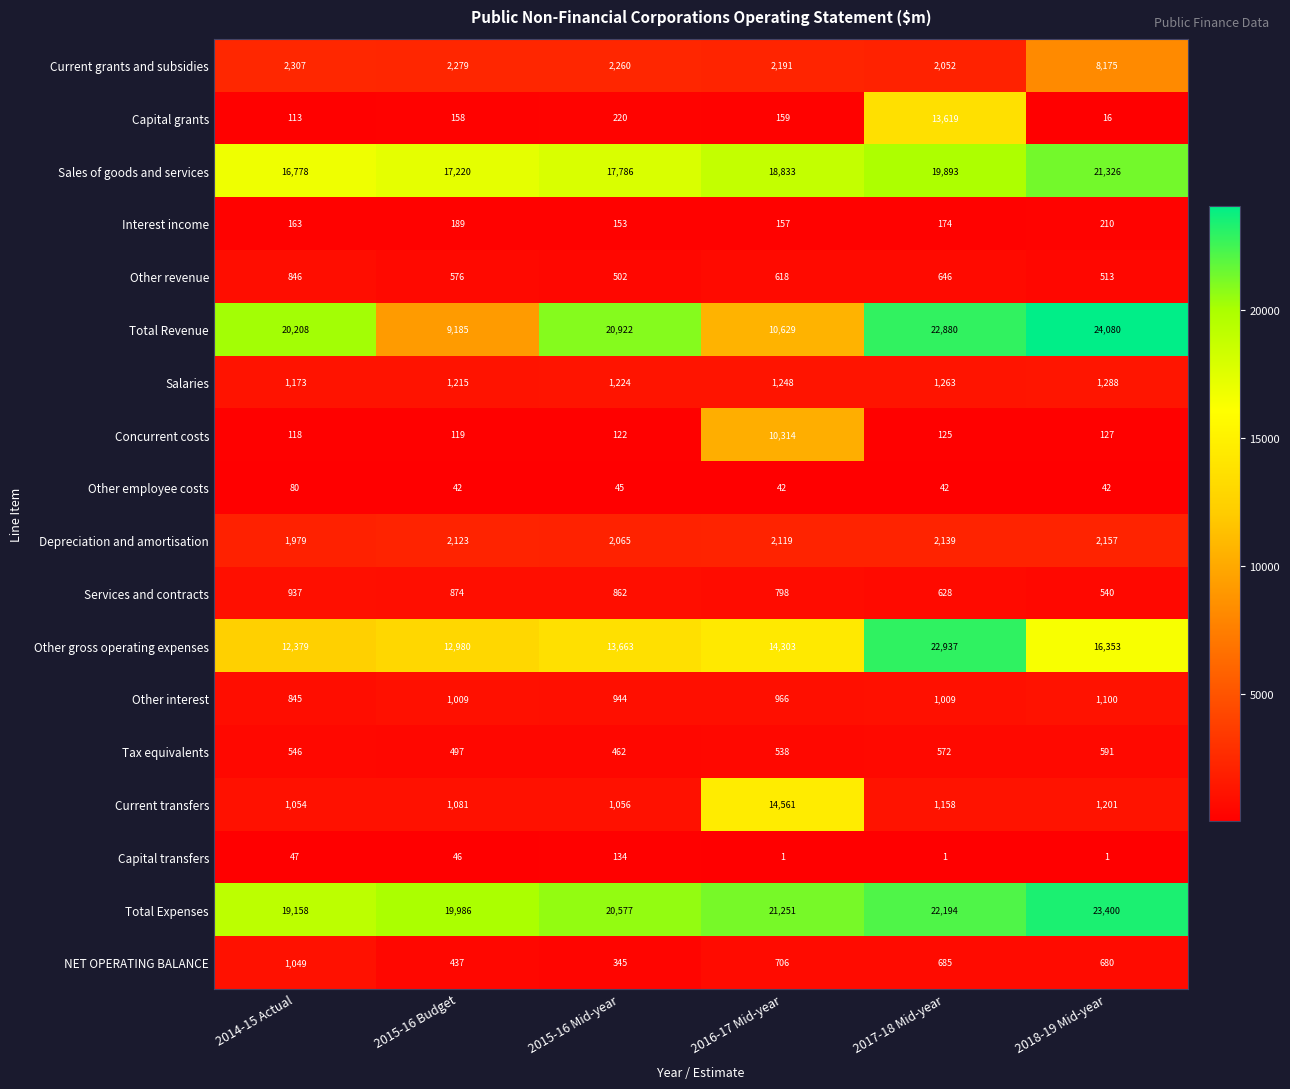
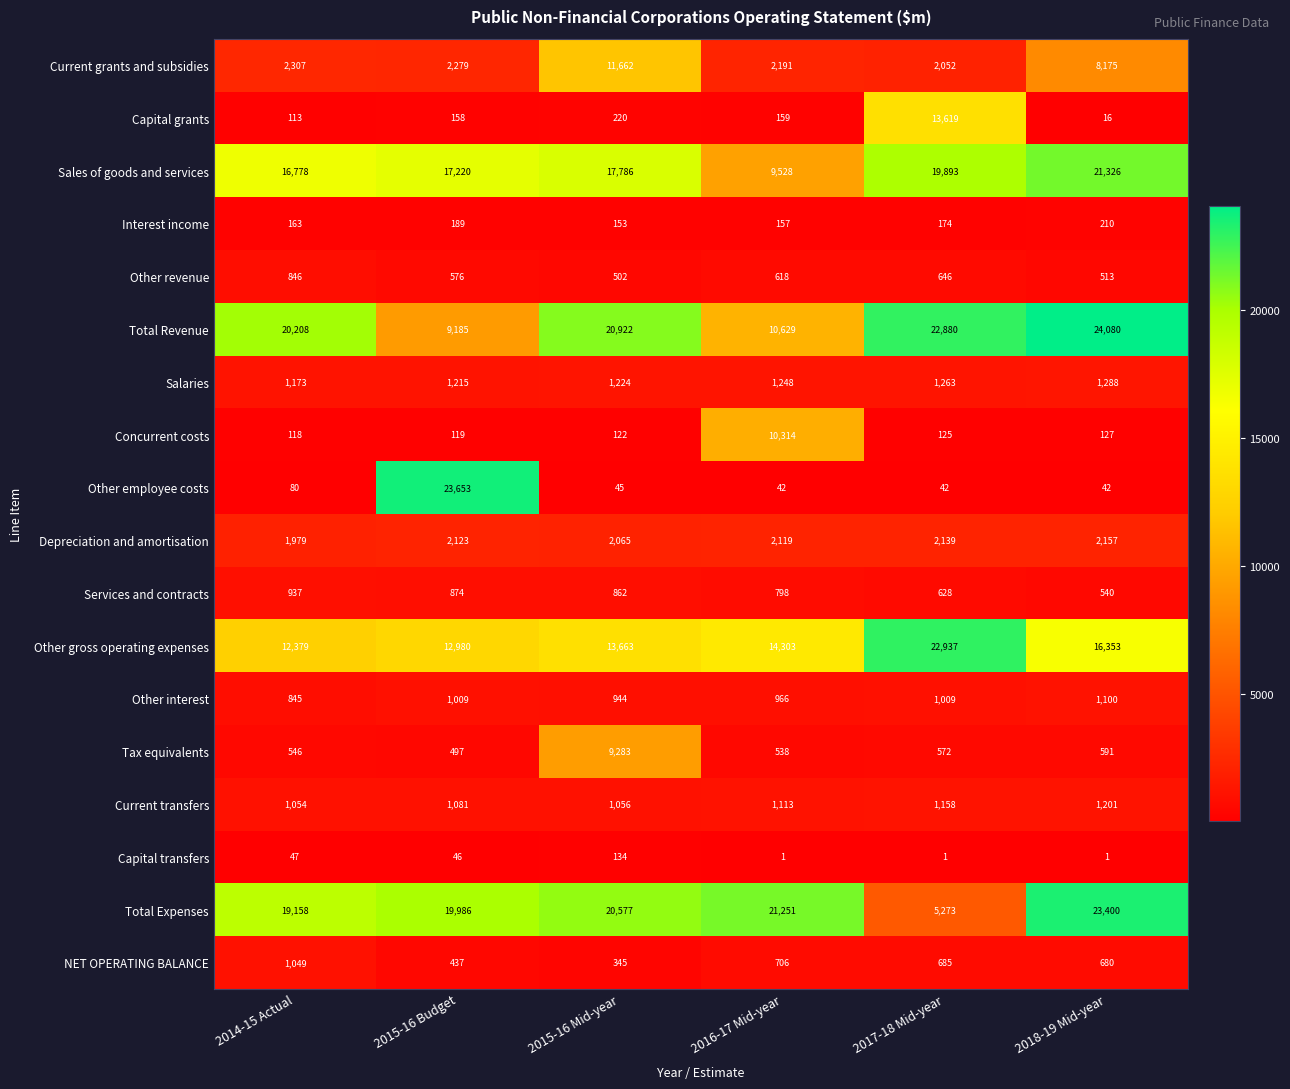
Current grants and subsidies, 2015-16 Mid-year: 2,260 -> 11,662
Sales of goods and services, 2016-17 Mid-year: 18,833 -> 9,528
Other employee costs, 2015-16 Budget: 42 -> 23,653
Tax equivalents, 2015-16 Mid-year: 462 -> 9,283
Current transfers, 2016-17 Mid-year: 14,561 -> 1,113
Total Expenses, 2017-18 Mid-year: 22,194 -> 5,273
